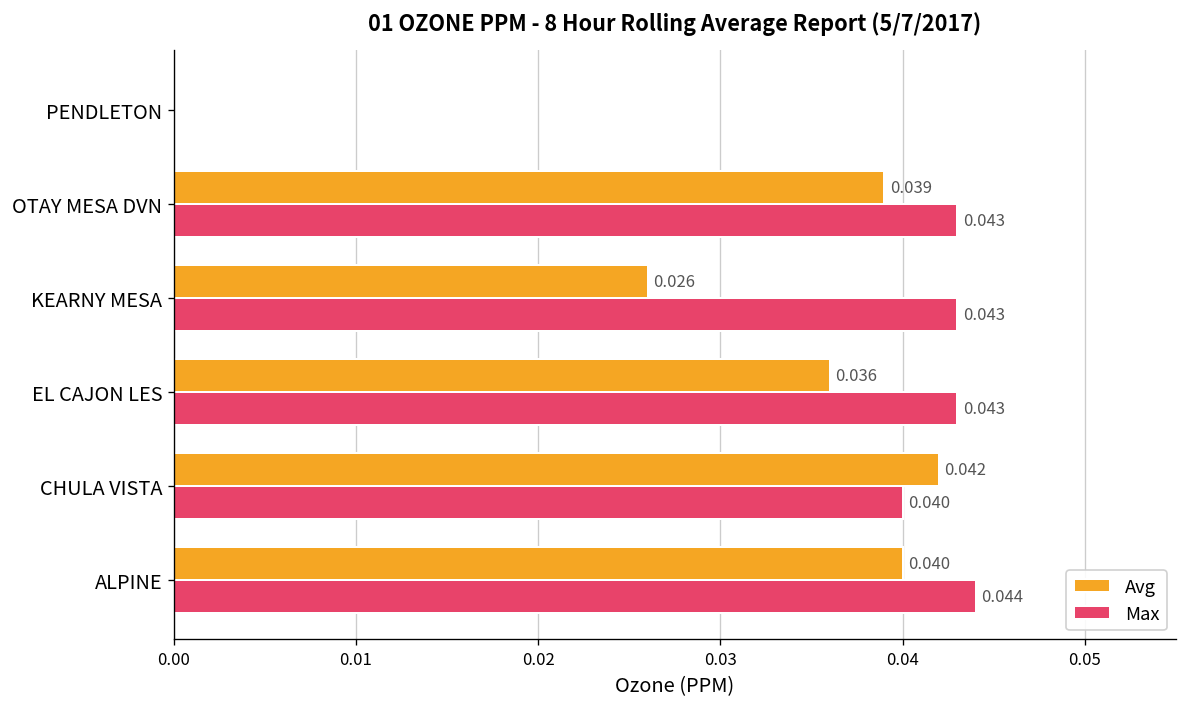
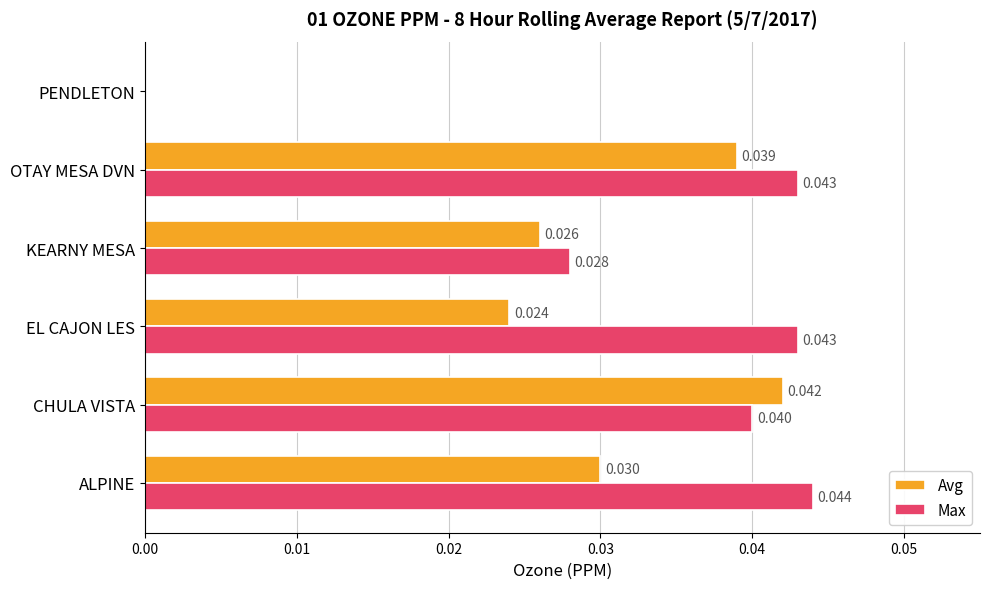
Max, KEARNY MESA: 0.043 -> 0.028
Avg, EL CAJON LES: 0.036 -> 0.024
Avg, ALPINE: 0.040 -> 0.030
